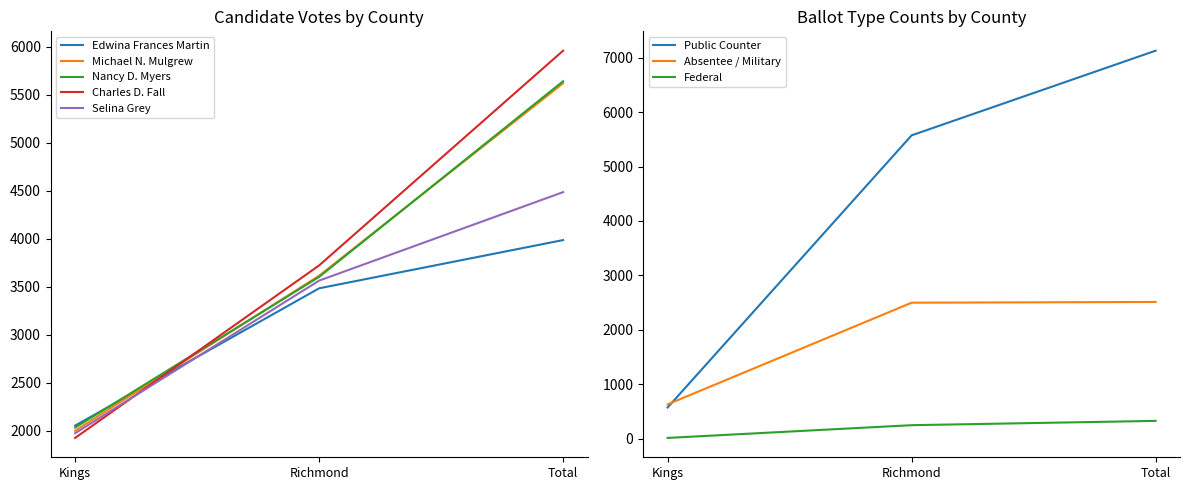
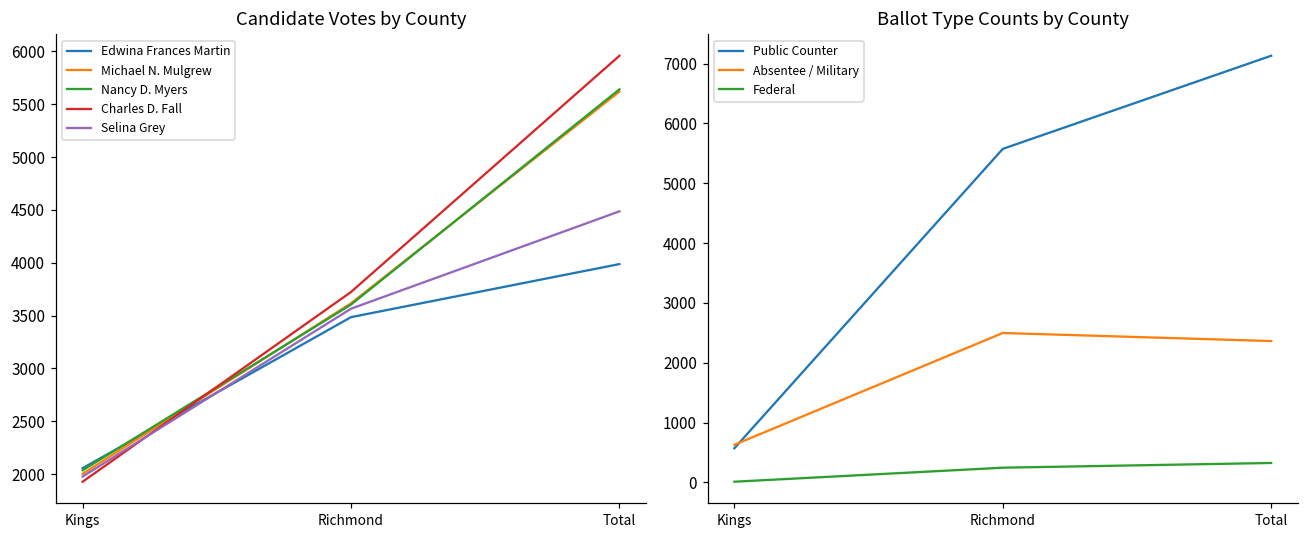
Ballot Type Counts by County, Absentee / Military, Total: 2500 -> 2400
